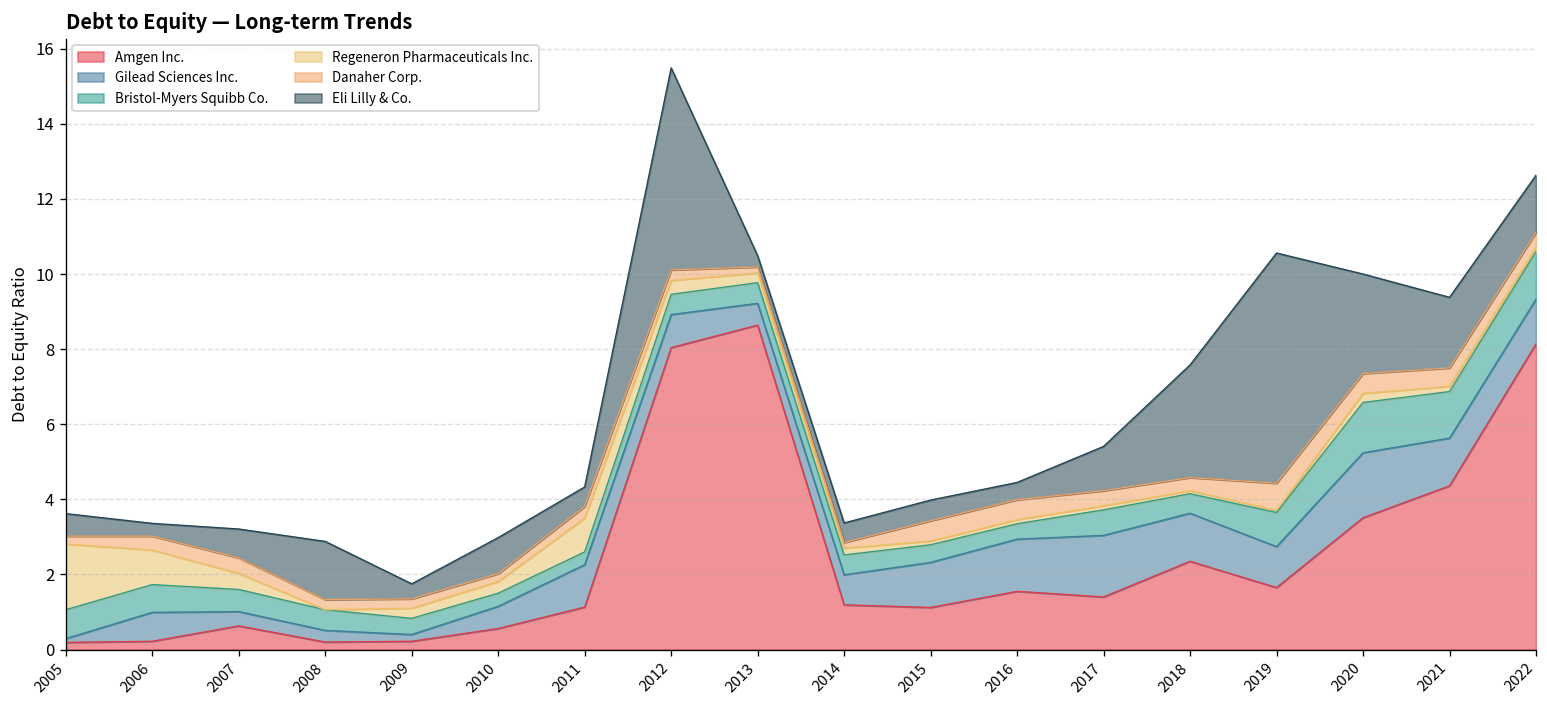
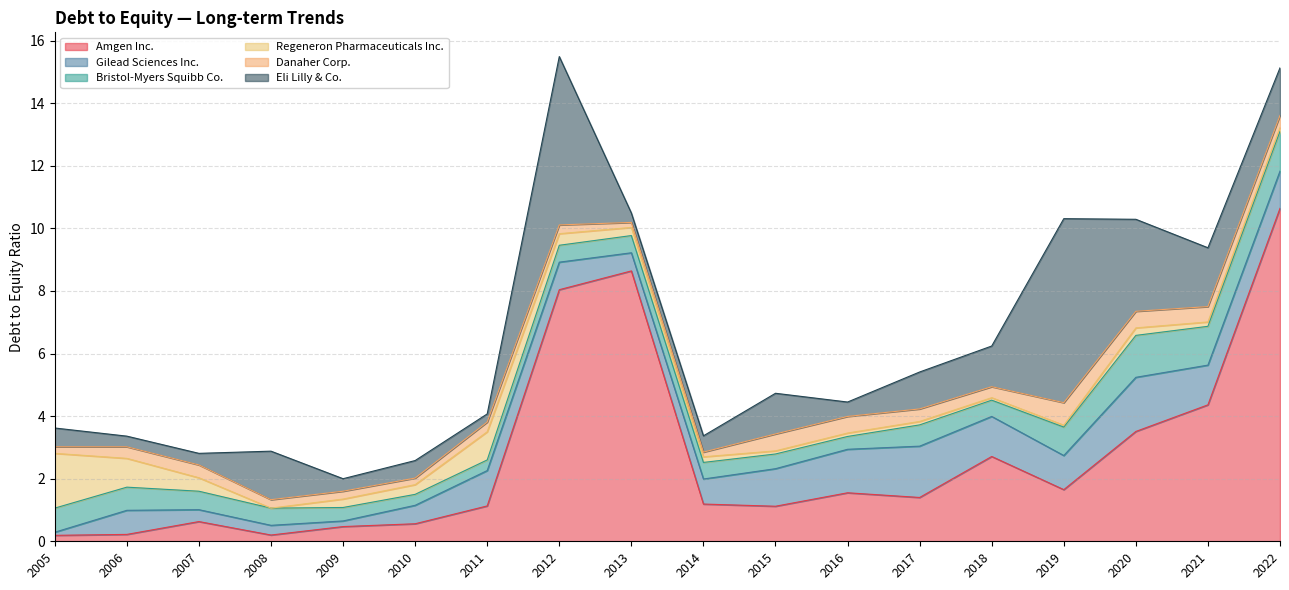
Eli Lilly & Co., 2007: 0.8 -> 0.4
Amgen Inc., 2009: 0.2 -> 0.5
Eli Lilly & Co., 2010: 1.0 -> 0.6
Eli Lilly & Co., 2011: 0.5 -> 0.3
Eli Lilly & Co., 2015: 0.6 -> 1.3
Amgen Inc., 2018: 2.4 -> 2.7
Eli Lilly & Co., 2018: 3.0 -> 1.3
Eli Lilly & Co., 2019: 6.1 -> 5.9
Eli Lilly & Co., 2020: 2.6 -> 2.9
Amgen Inc., 2022: 8.1 -> 10.6
